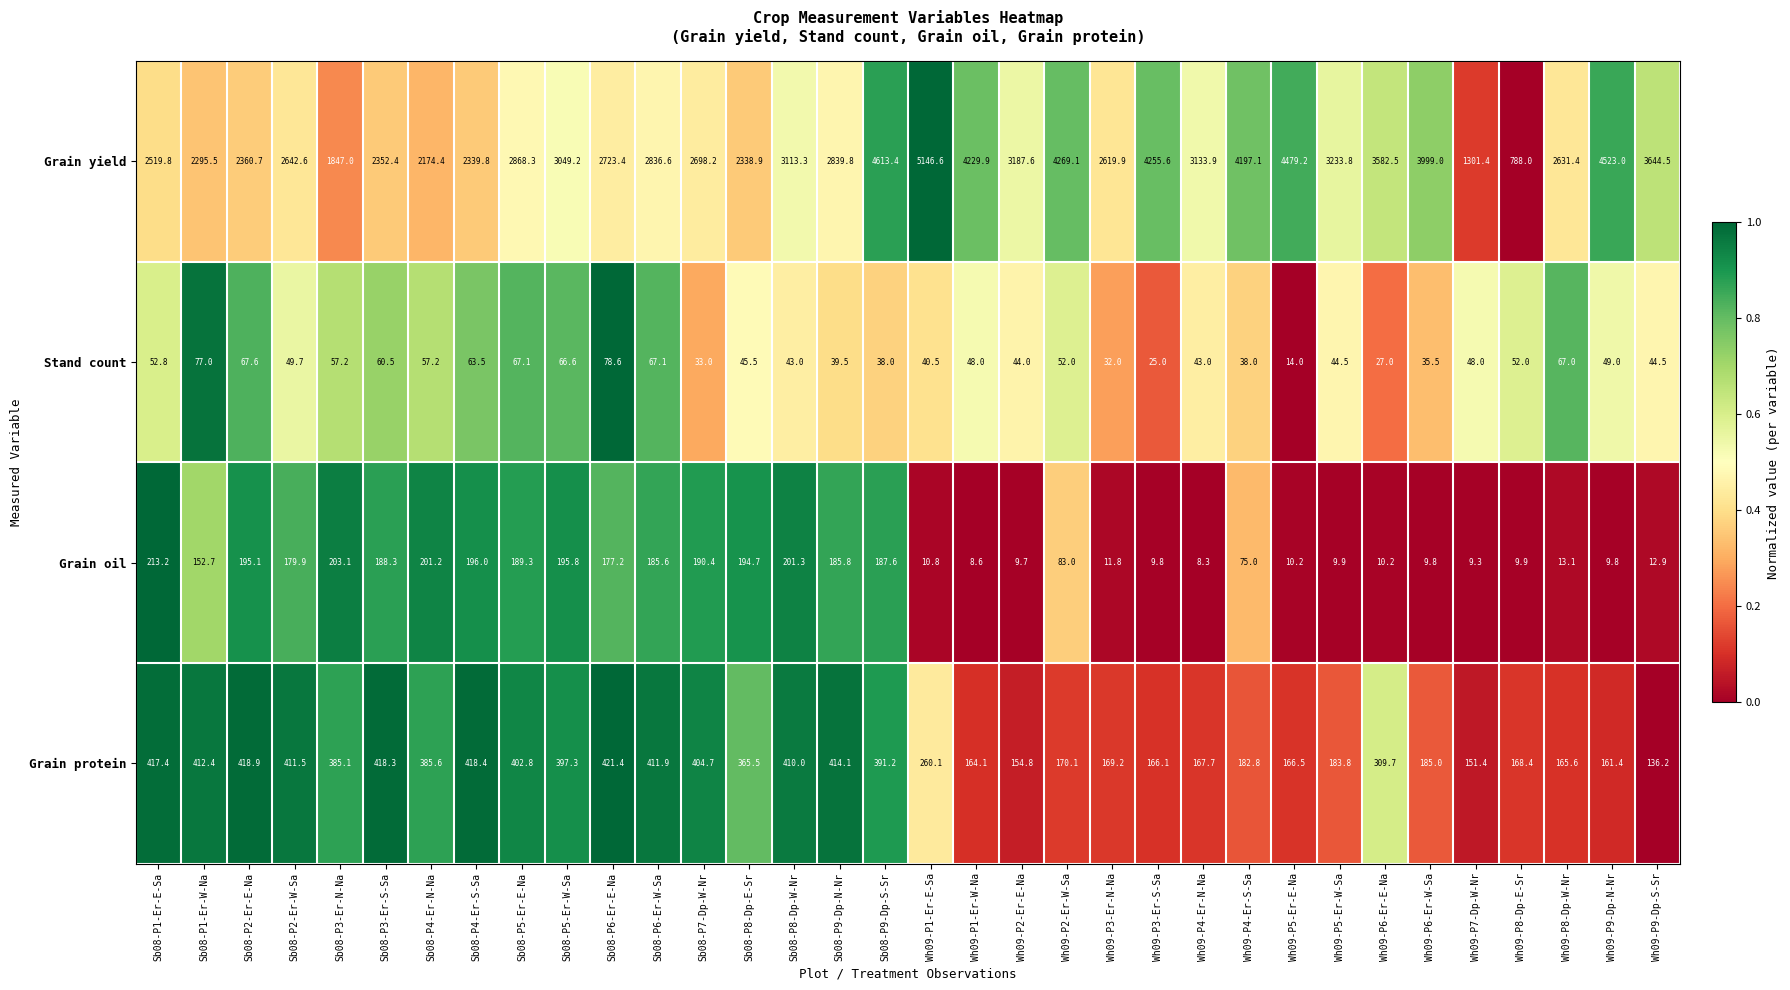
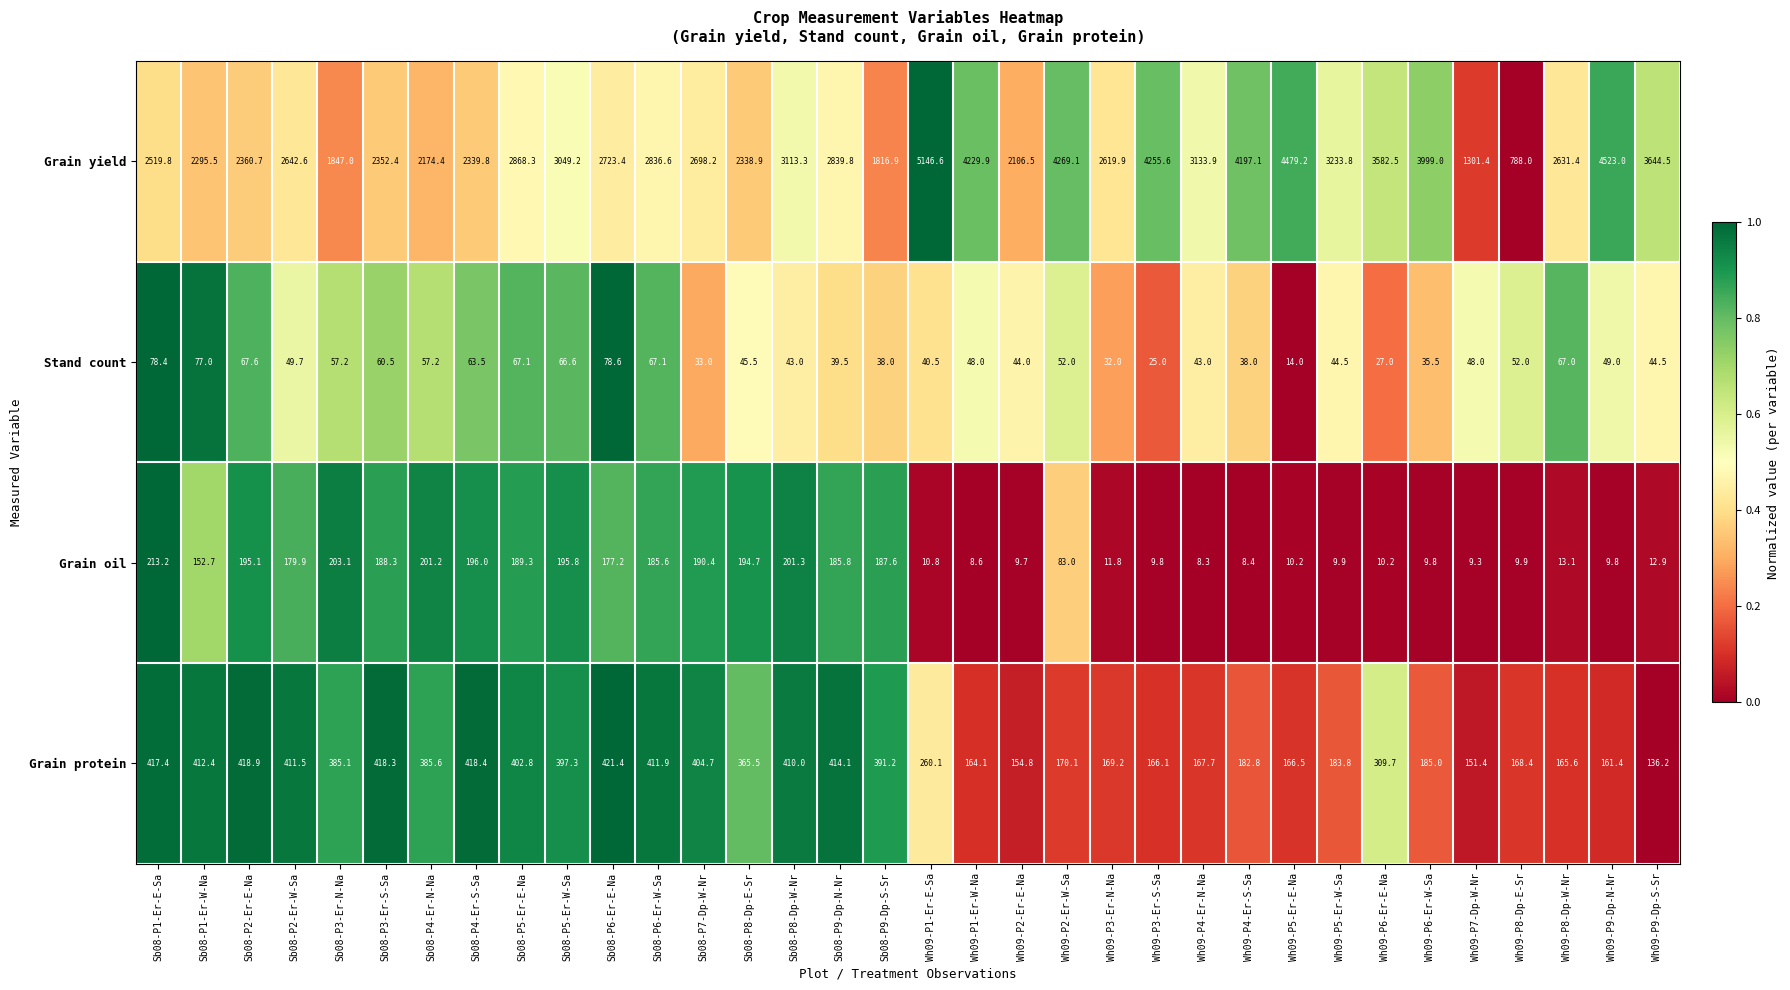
Grain yield, Sb08-P9-Dp-S-Sr: 4613.4 -> 1816.9
Grain yield, Wh09-P2-Er-E-Na: 3187.6 -> 2106.5
Stand count, Sb08-P1-Er-E-Sa: 52.8 -> 78.4
Grain oil, Wh09-P4-Er-S-Sa: 75.0 -> 8.4
